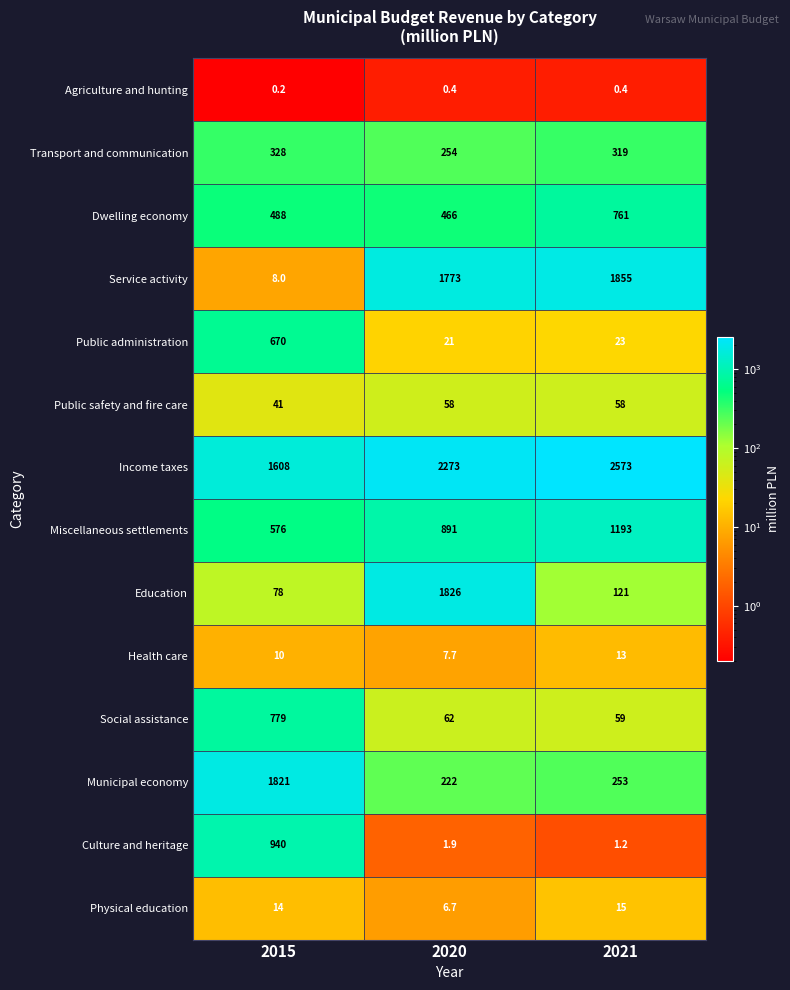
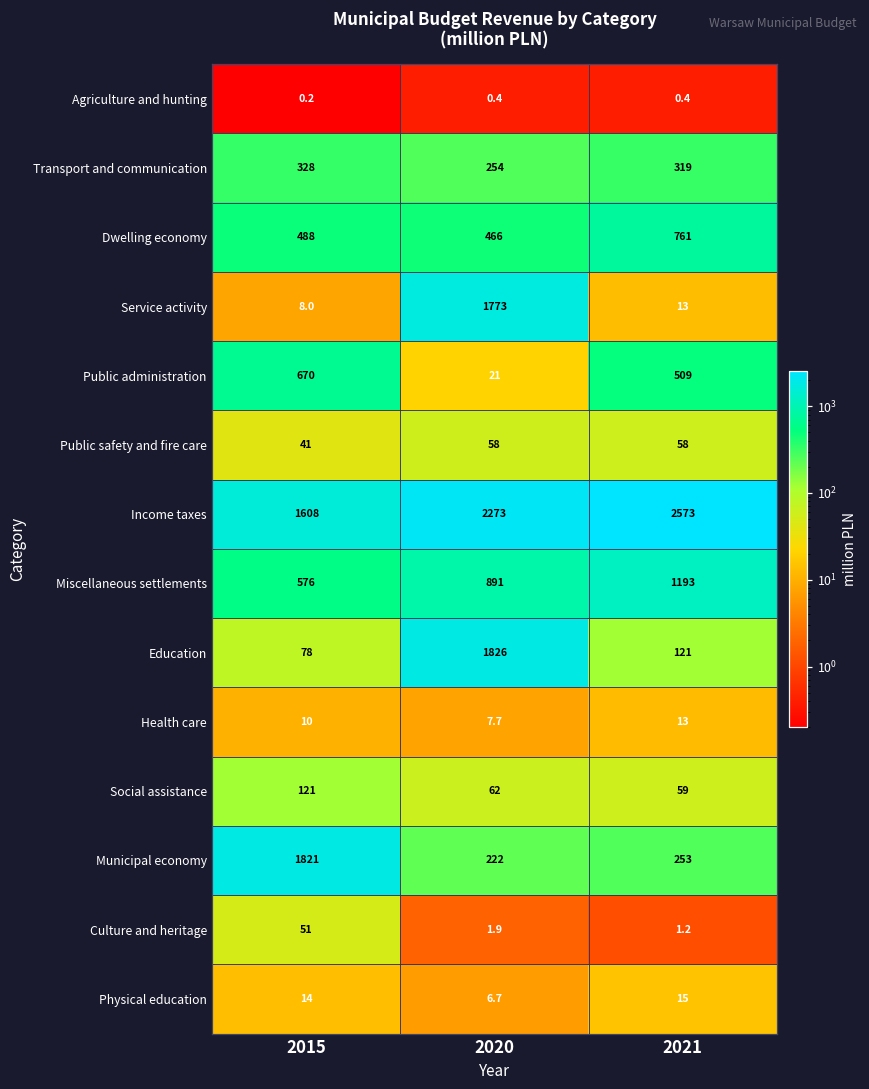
Service activity, 2021: 1855 -> 13
Public administration, 2021: 23 -> 509
Social assistance, 2015: 779 -> 121
Culture and heritage, 2015: 940 -> 51
